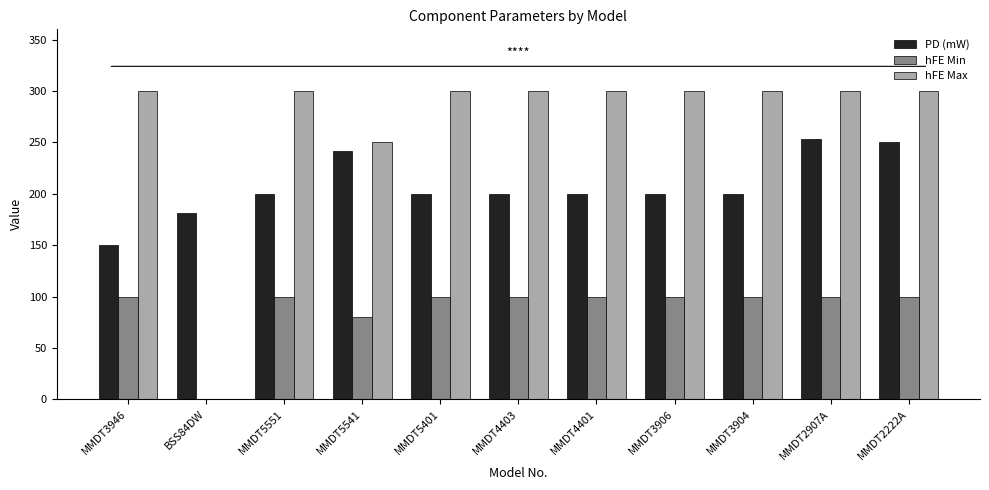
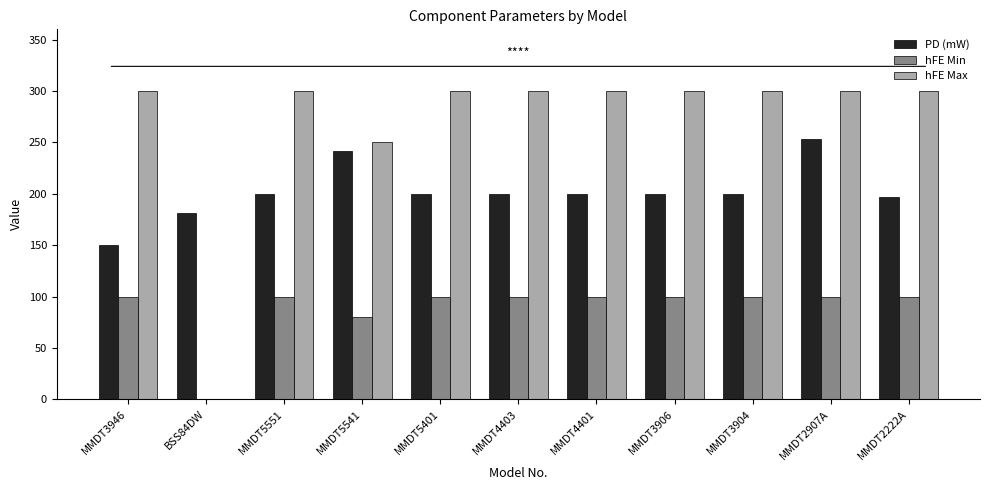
PD (mW), MMDT2222A: 250 -> 197
